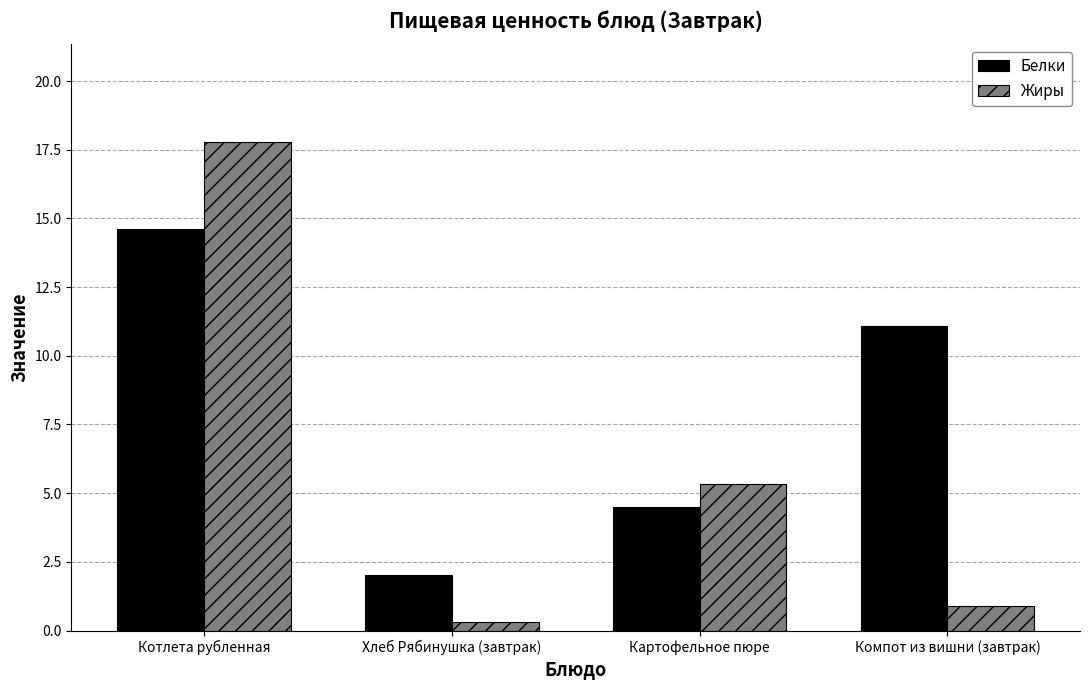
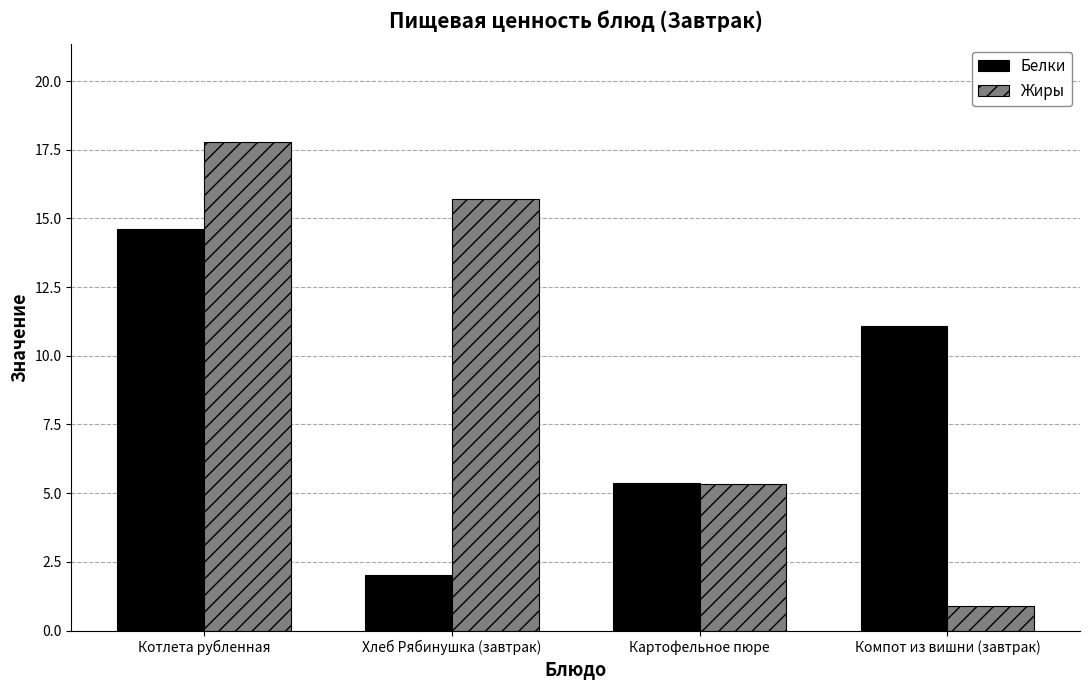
Жиры, Хлеб Рябинушка (завтрак): 0.3 -> 15.7
Белки, Картофельное пюре: 4.5 -> 5.4
